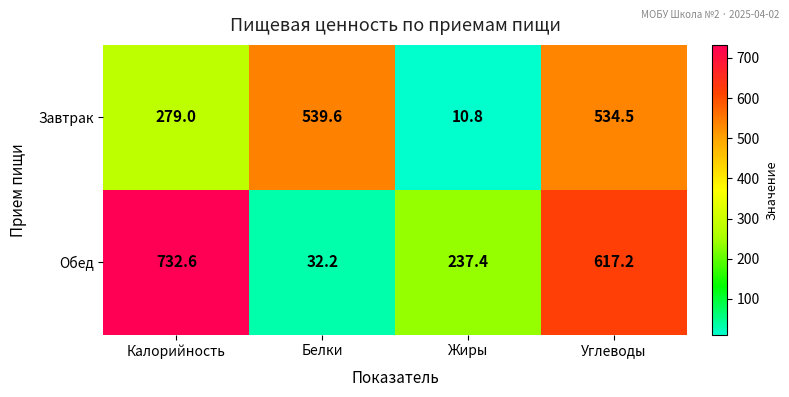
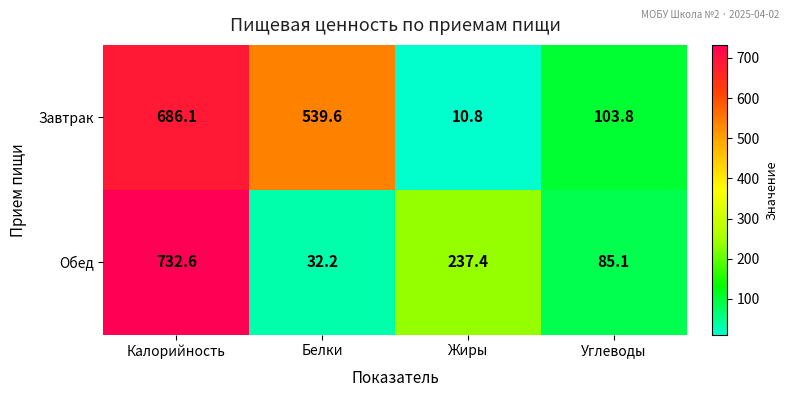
Завтрак, Калорийность: 279.0 -> 686.1
Завтрак, Углеводы: 534.5 -> 103.8
Обед, Углеводы: 617.2 -> 85.1
